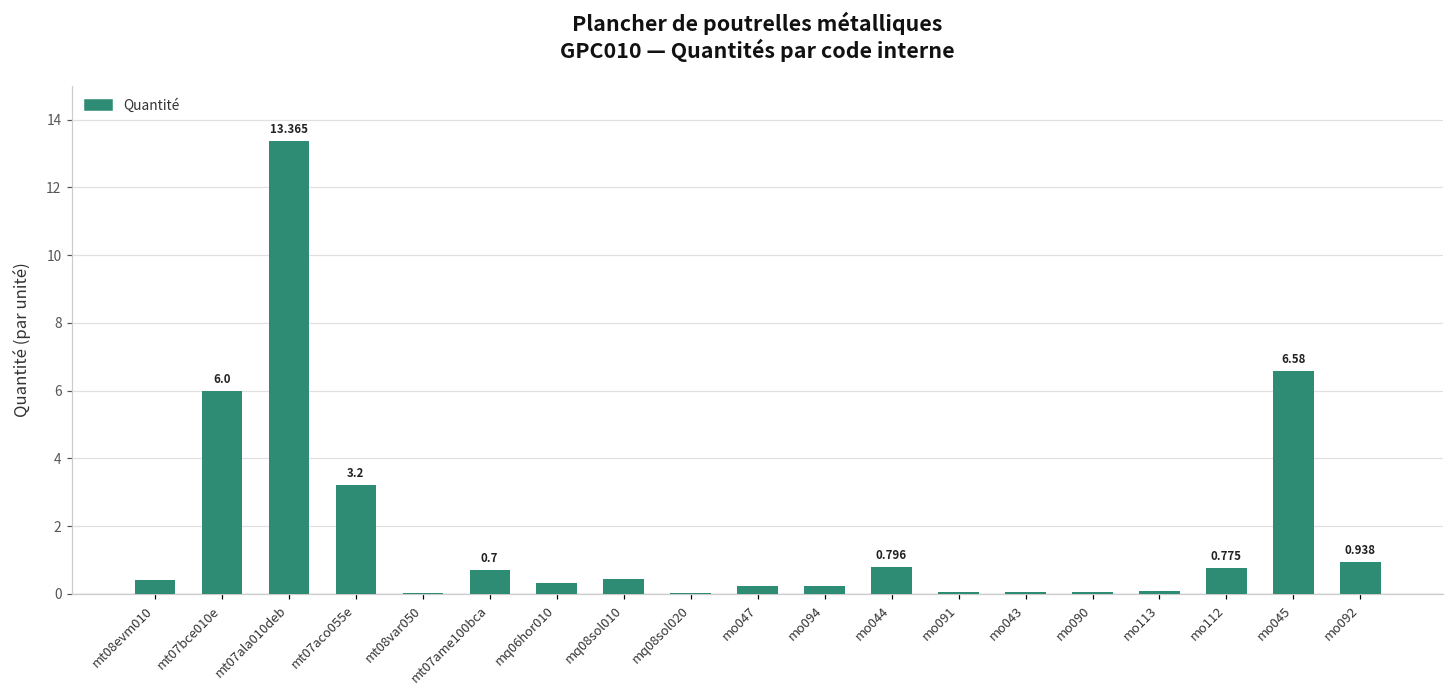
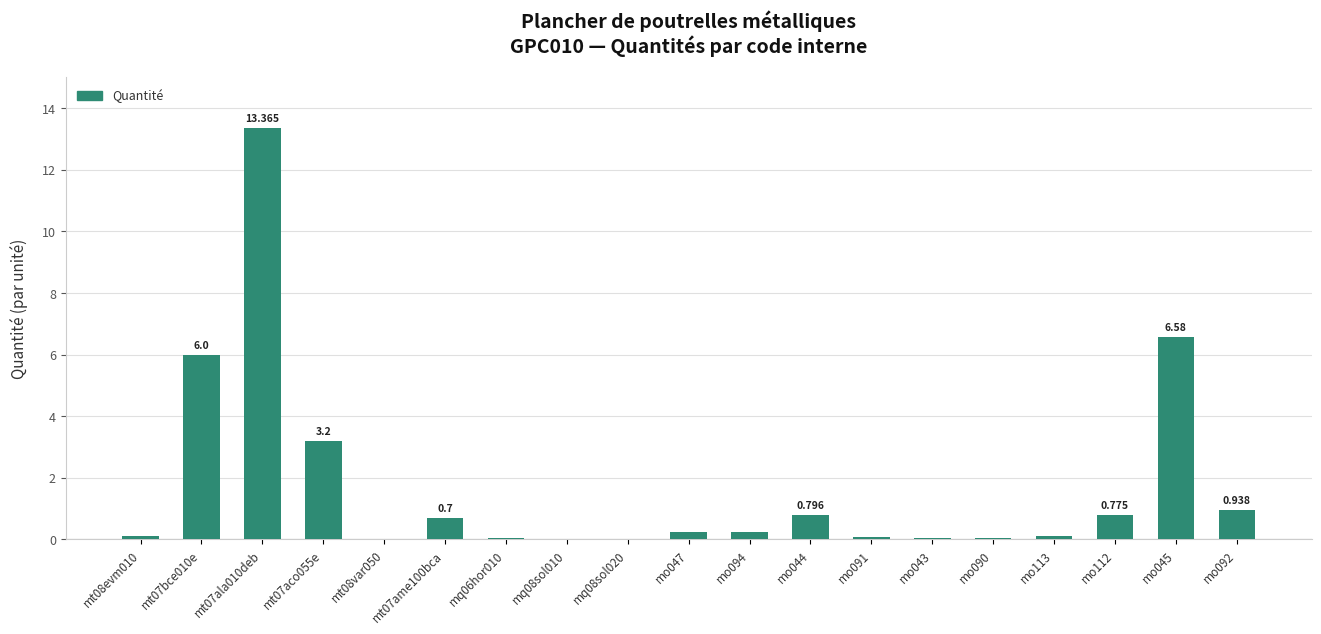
mt08evm010: 0.4 -> 0.1
mq06hor010: 0.3 -> 0.0
mq08sol010: 0.4 -> 0.0
